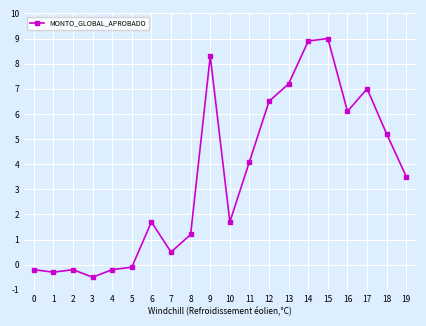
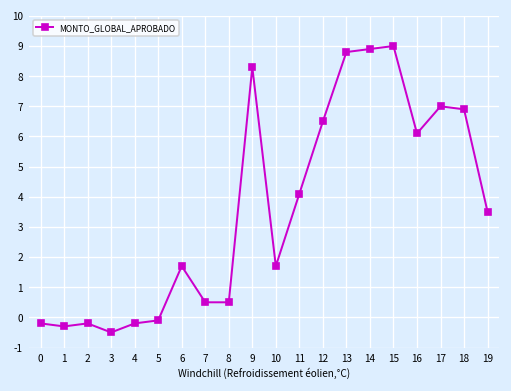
8: 1.2 -> 0.5
13: 7.2 -> 8.8
18: 5.2 -> 6.9
